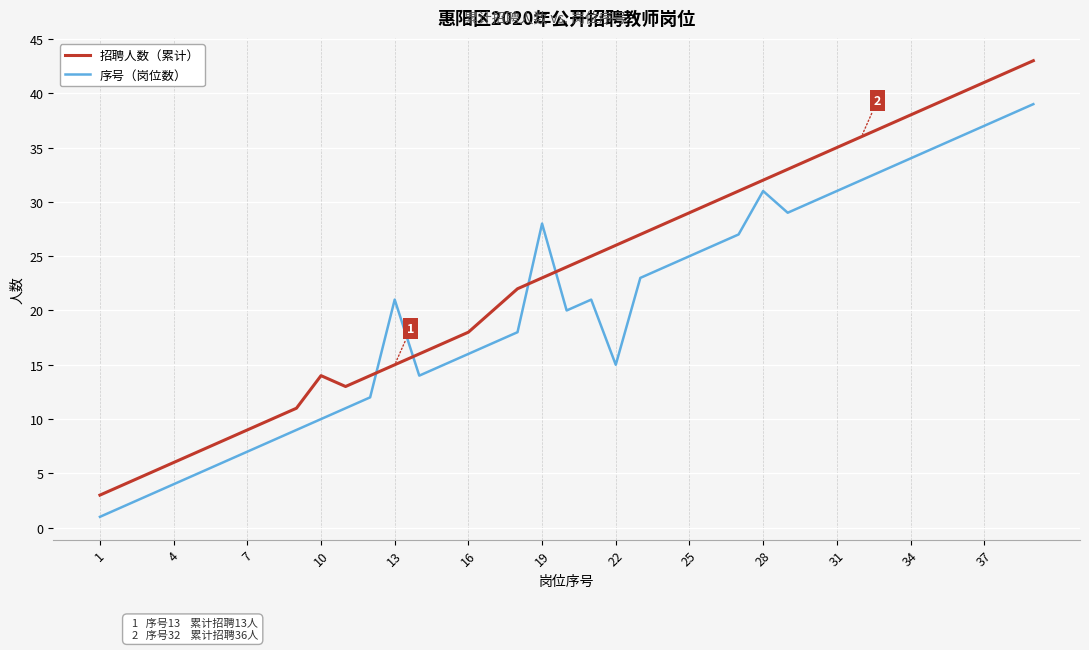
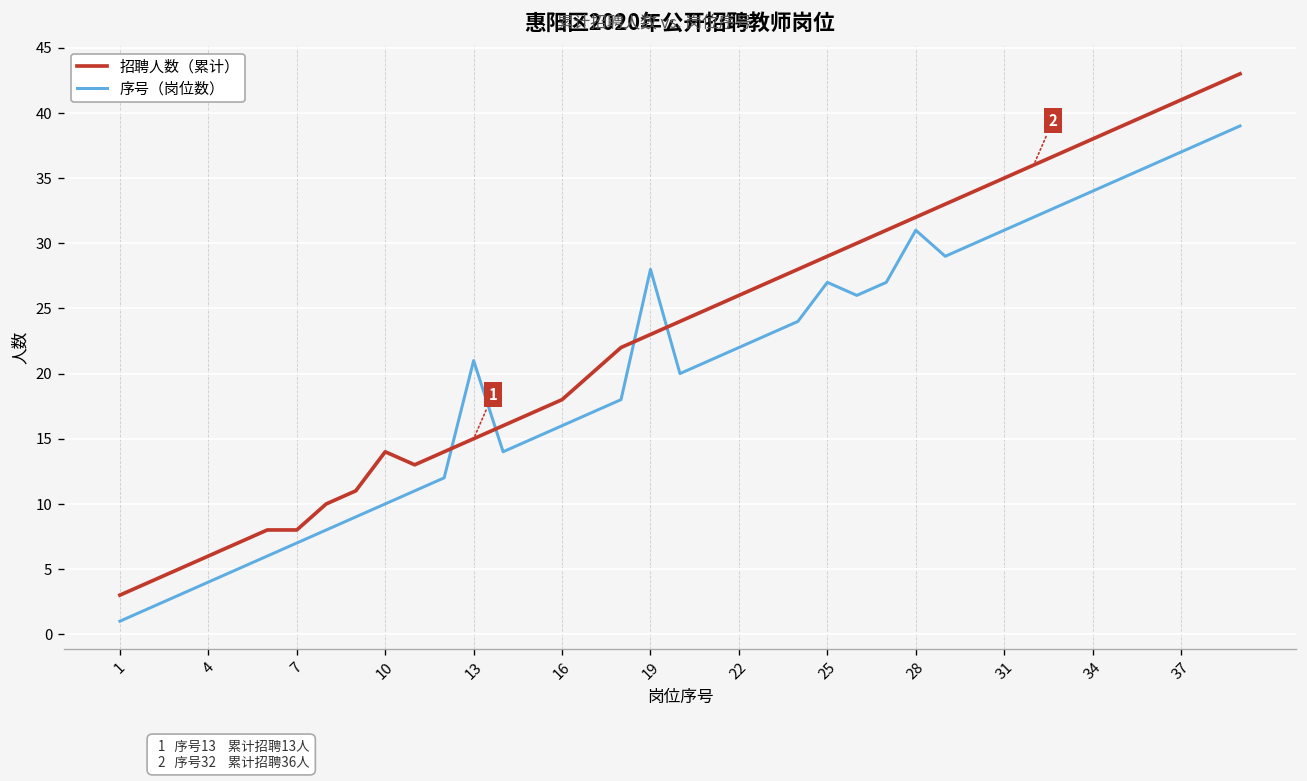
招聘人数（累计）, 7: 9 -> 8
序号（岗位数）, 22: 15 -> 22
序号（岗位数）, 25: 25 -> 27
